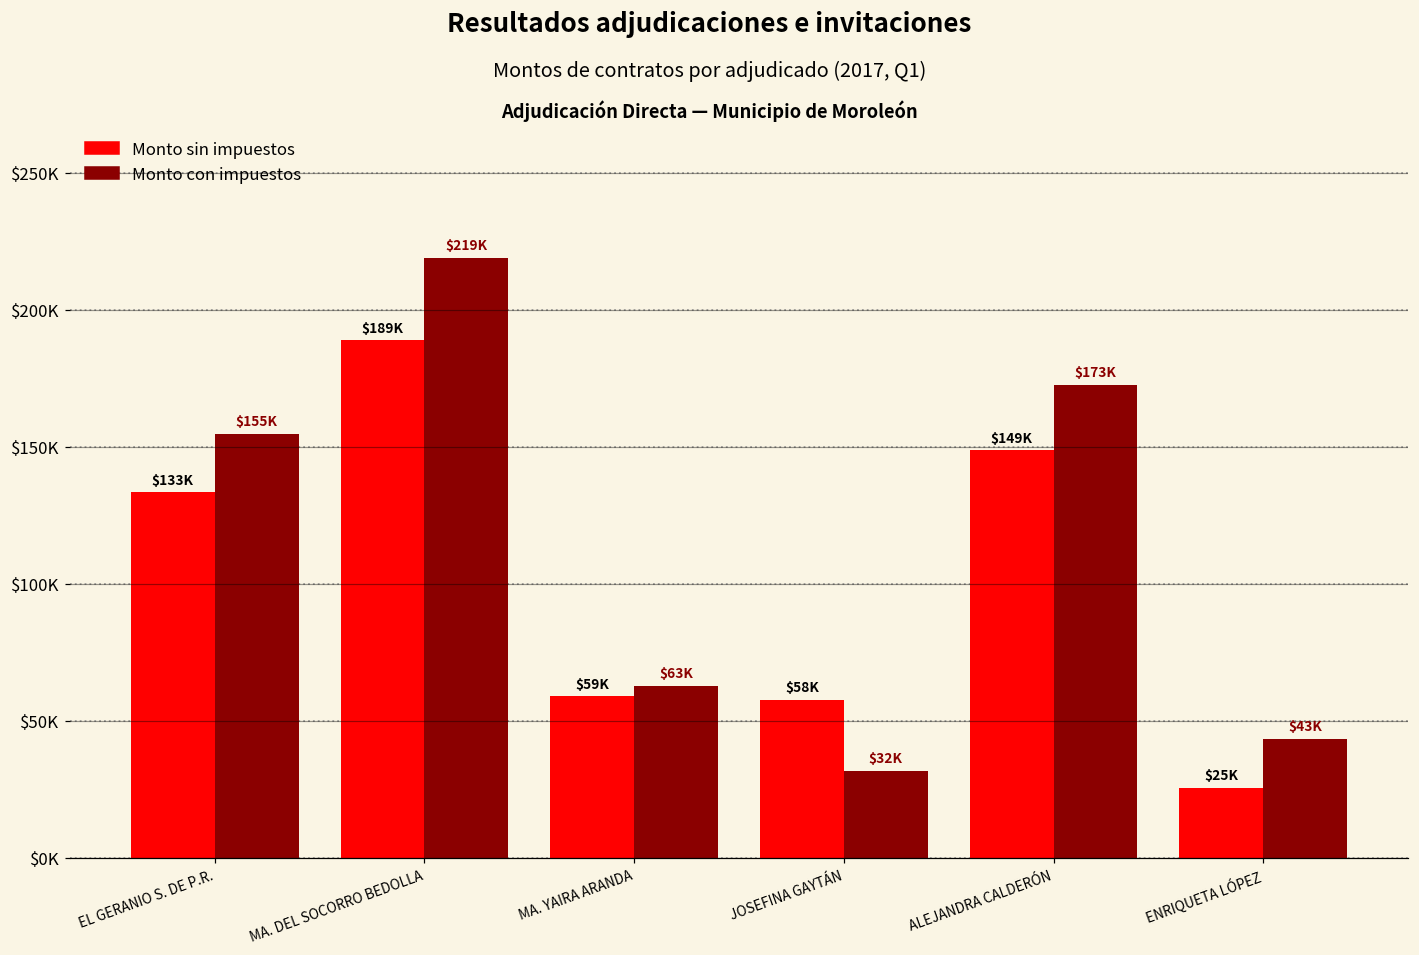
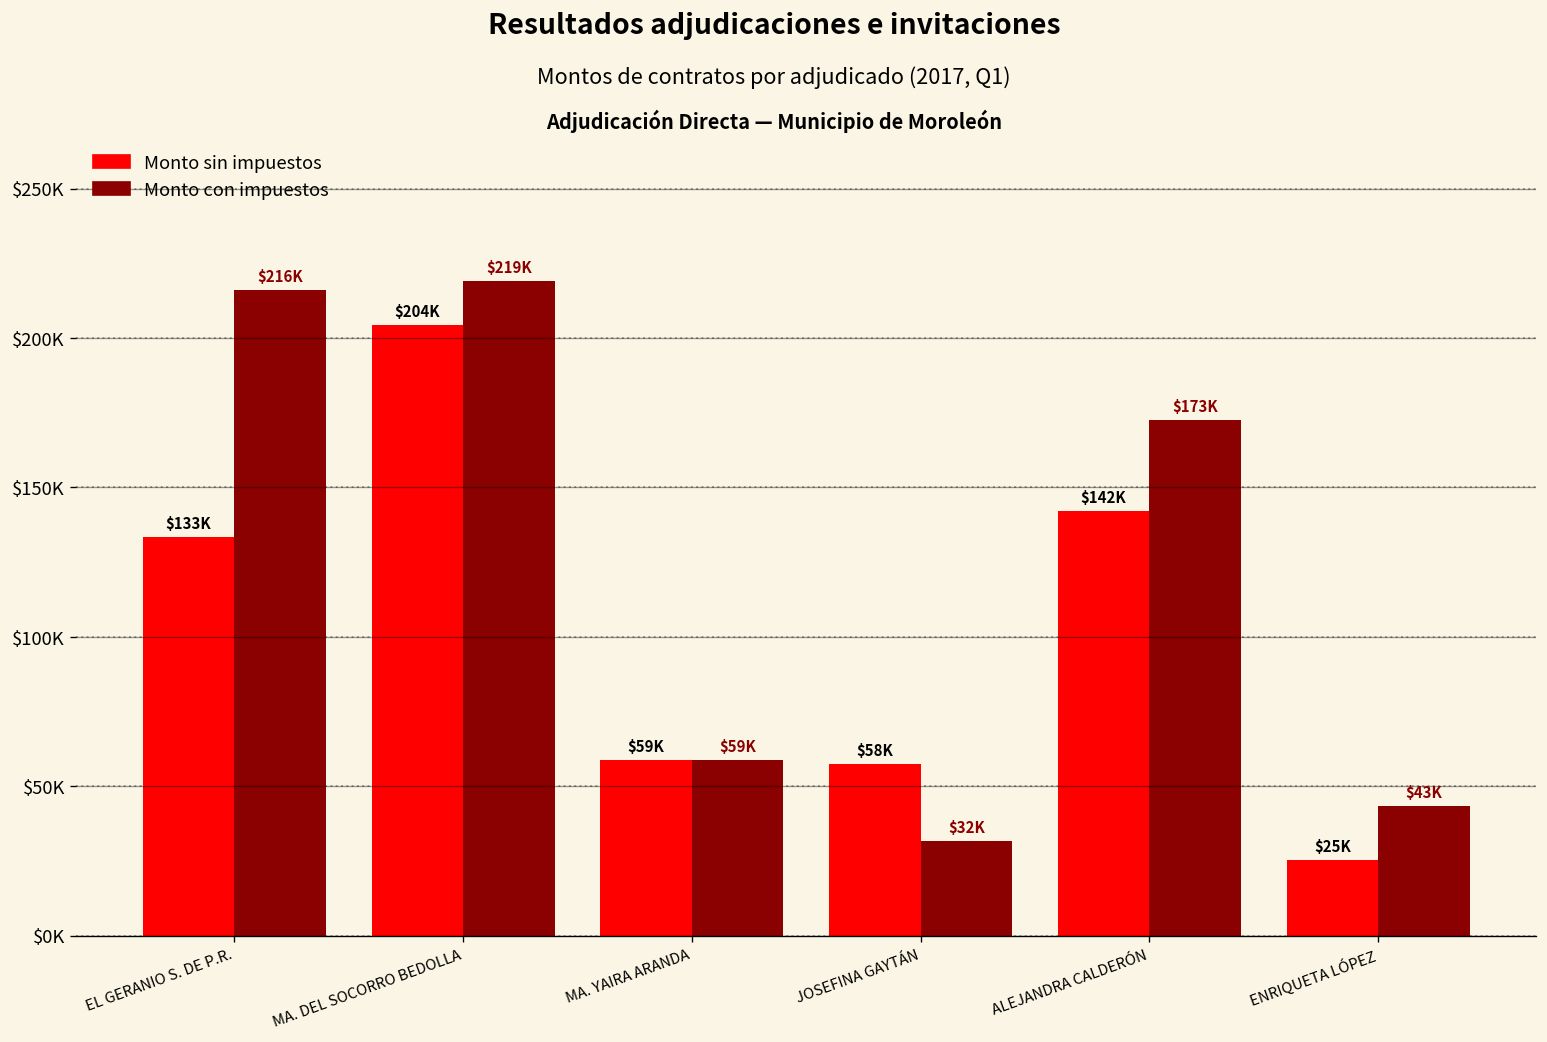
Monto con impuestos, EL GERANIO S. DE P.R.: $155K -> $216K
Monto sin impuestos, MA. DEL SOCORRO BEDOLLA: $189K -> $204K
Monto con impuestos, MA. YAIRA ARANDA: $63K -> $59K
Monto sin impuestos, ALEJANDRA CALDERÓN: $149K -> $142K
